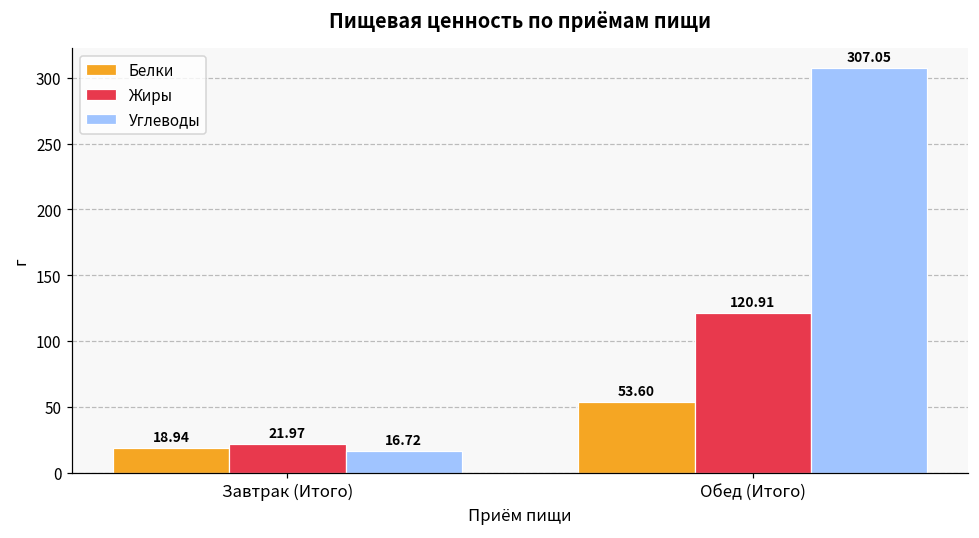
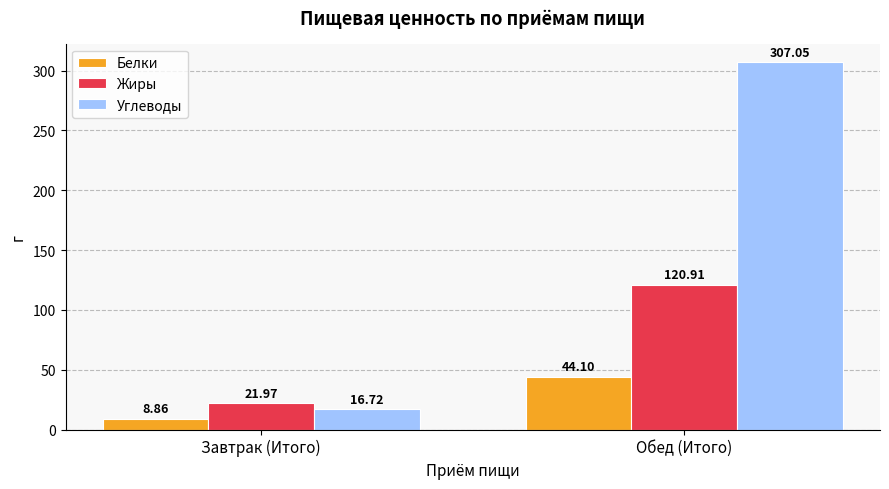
Белки, Завтрак (Итого): 18.94 -> 8.86
Белки, Обед (Итого): 53.60 -> 44.10
